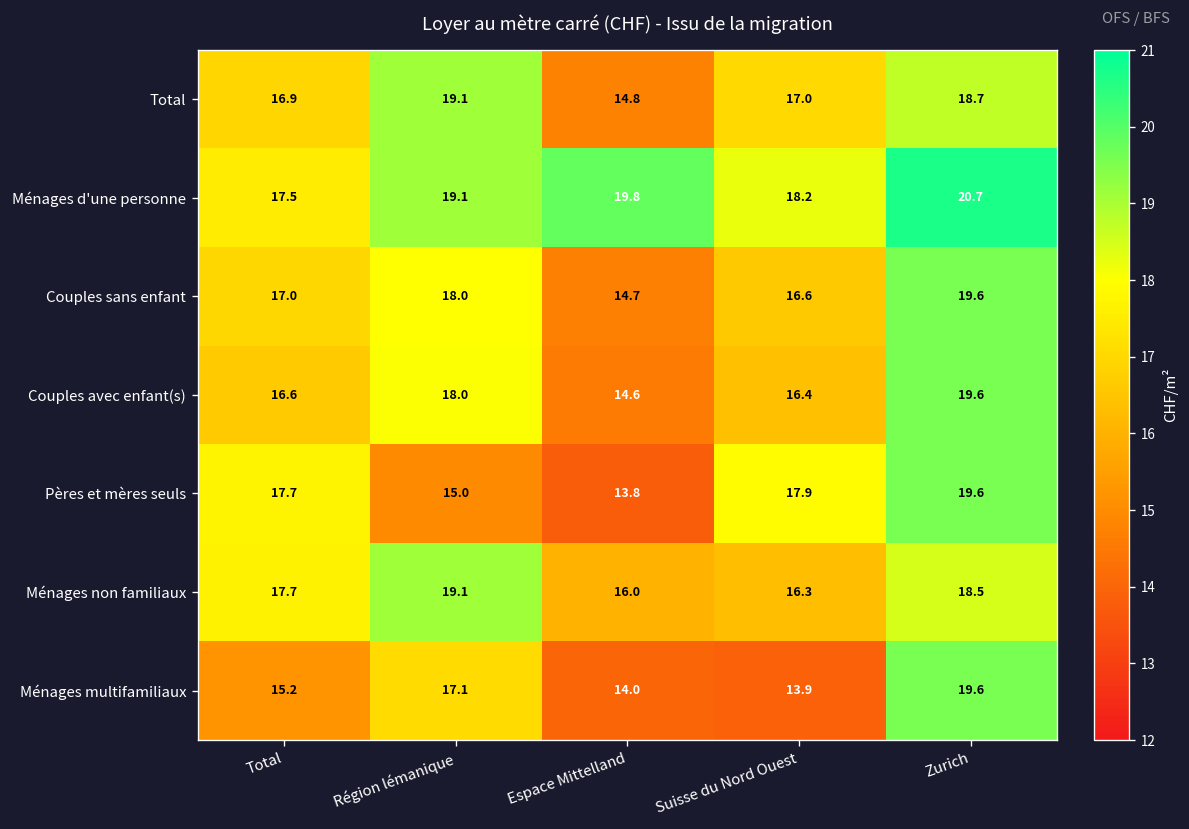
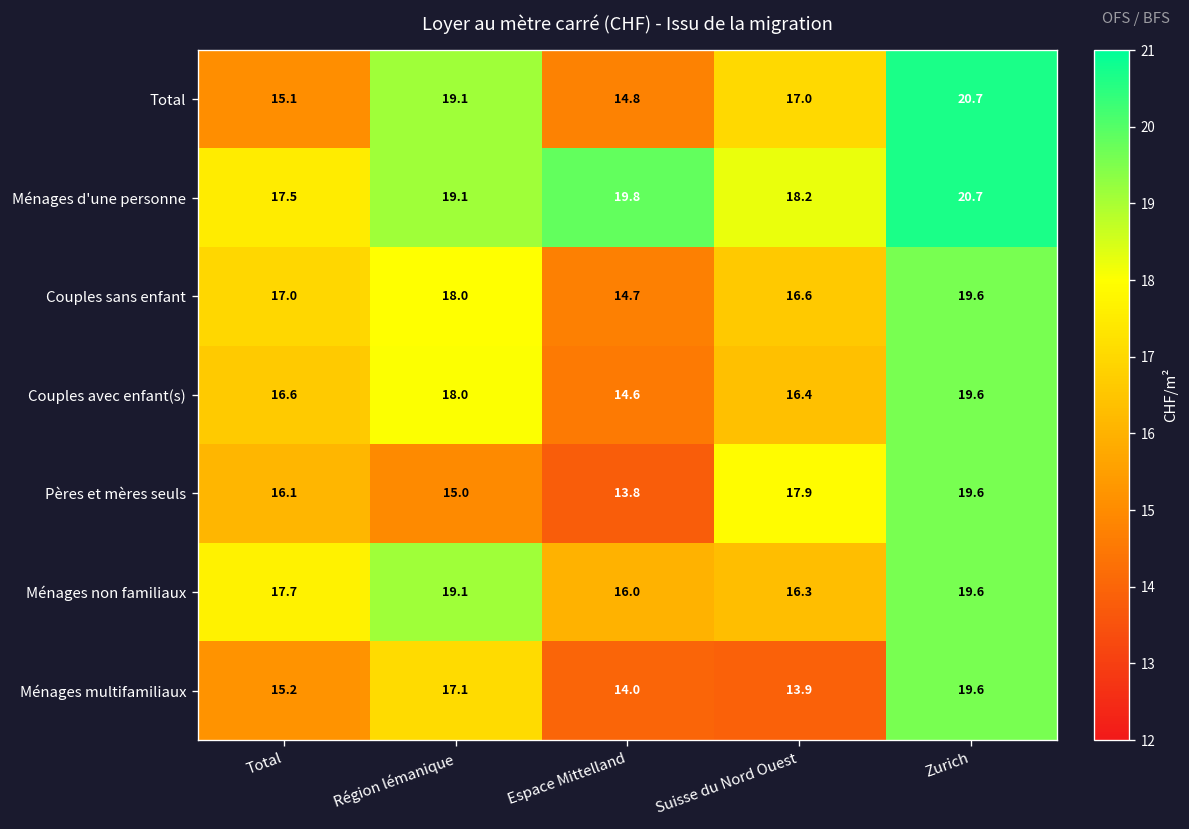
Total, Total: 16.9 -> 15.1
Total, Zurich: 18.7 -> 20.7
Pères et mères seuls, Total: 17.7 -> 16.1
Ménages non familiaux, Zurich: 18.5 -> 19.6
